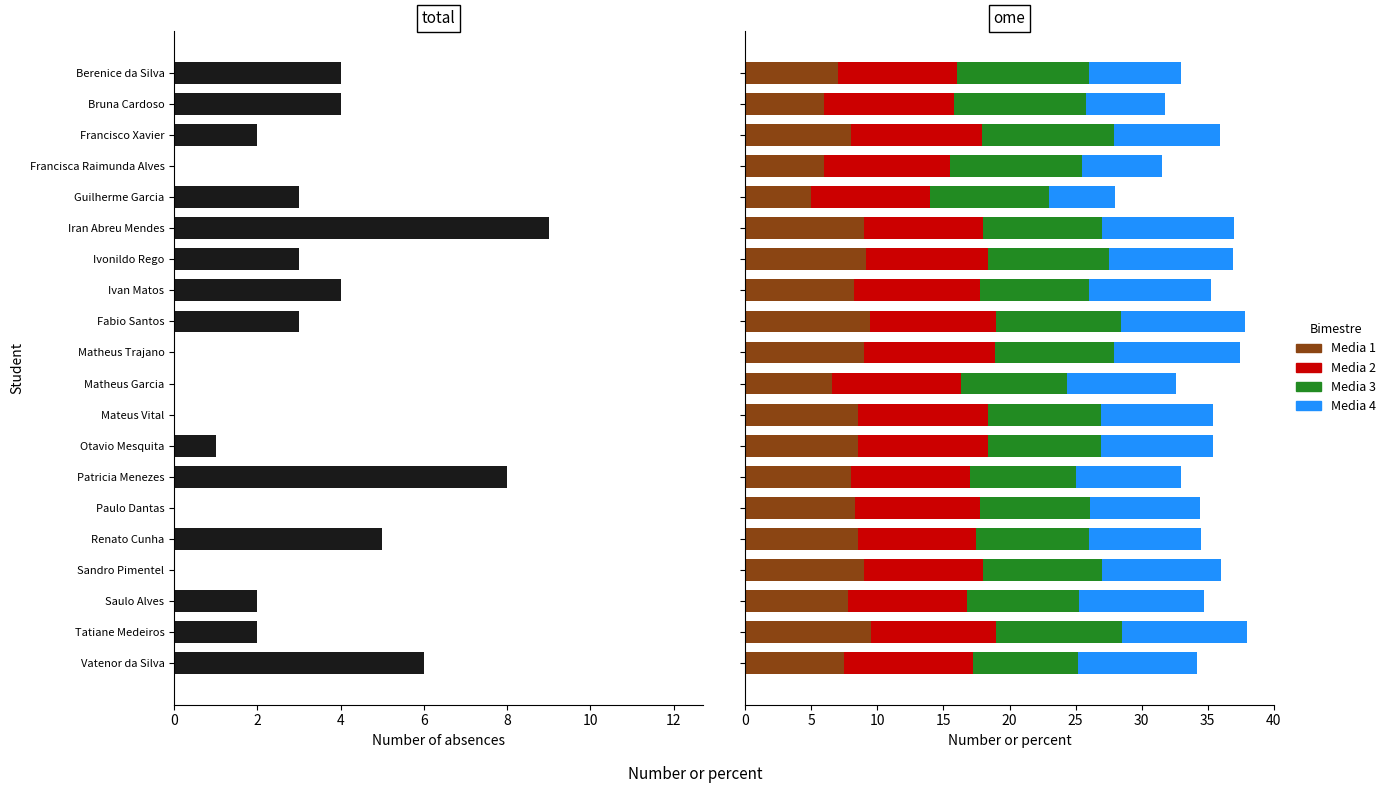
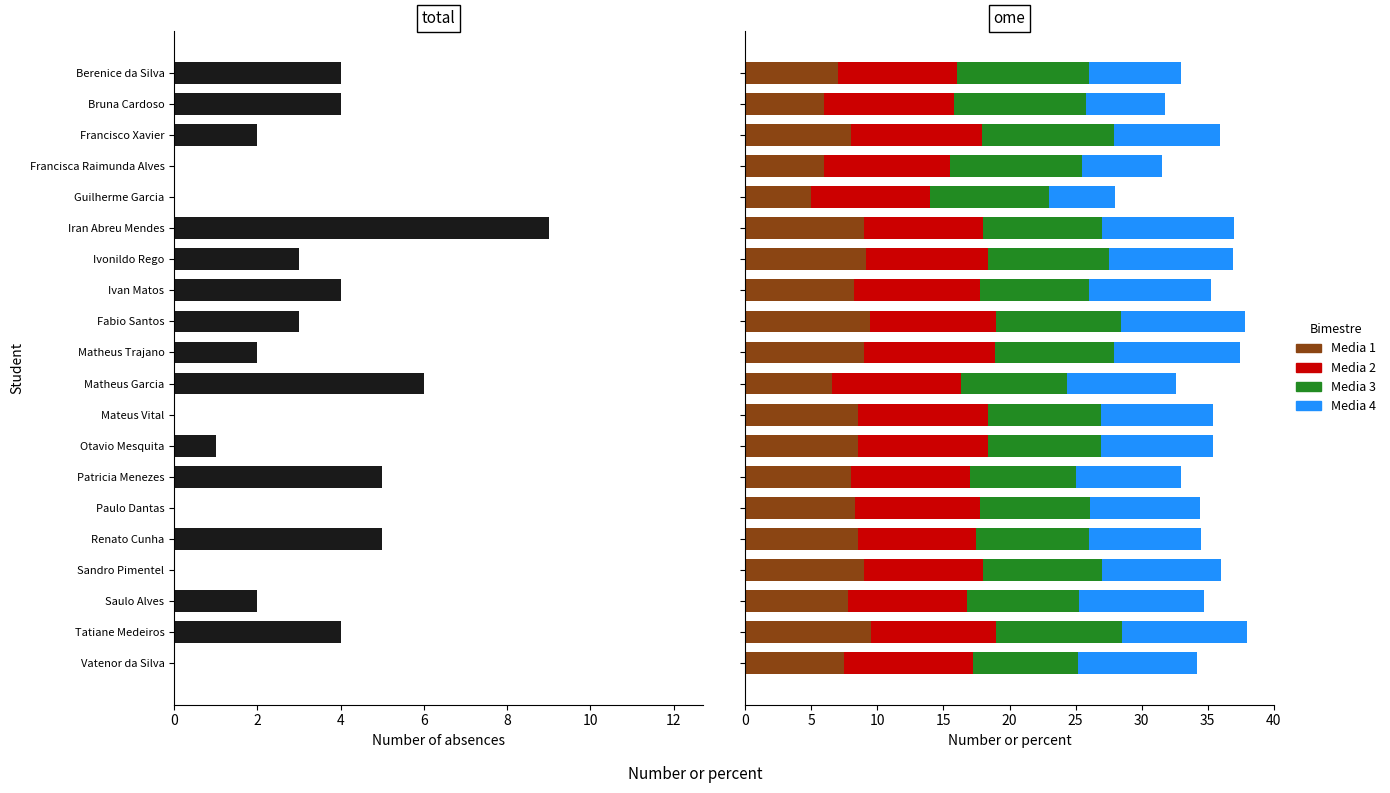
total, Guilherme Garcia: 3 -> 0
total, Matheus Trajano: 0 -> 2
total, Matheus Garcia: 0 -> 6
total, Patricia Menezes: 8 -> 5
total, Tatiane Medeiros: 2 -> 4
total, Vatenor da Silva: 6 -> 0
